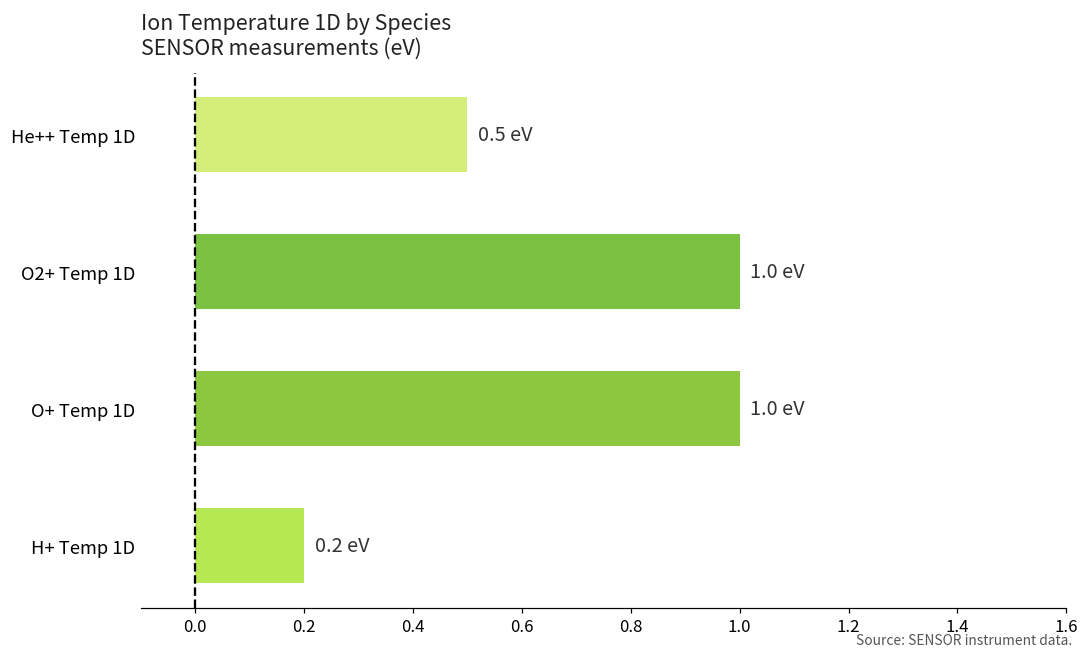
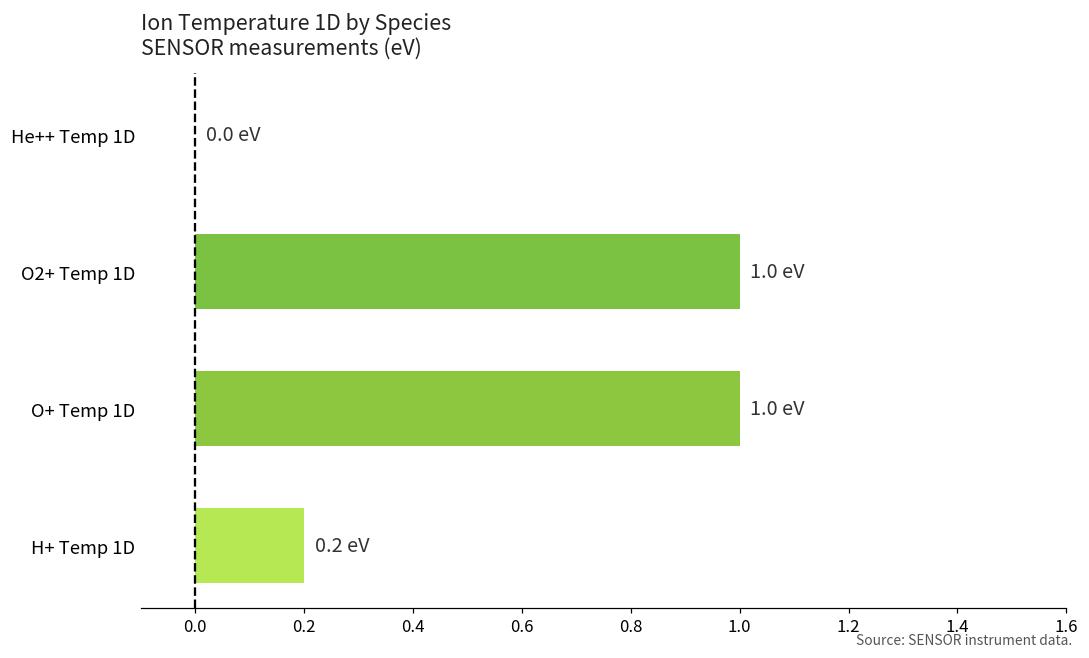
He++ Temp 1D: 0.5 -> 0.0
